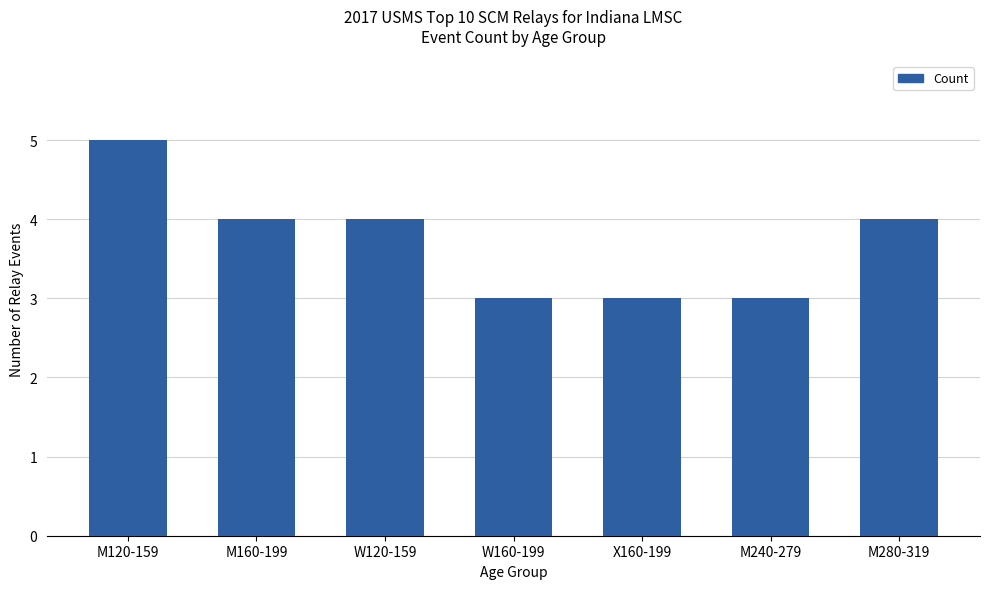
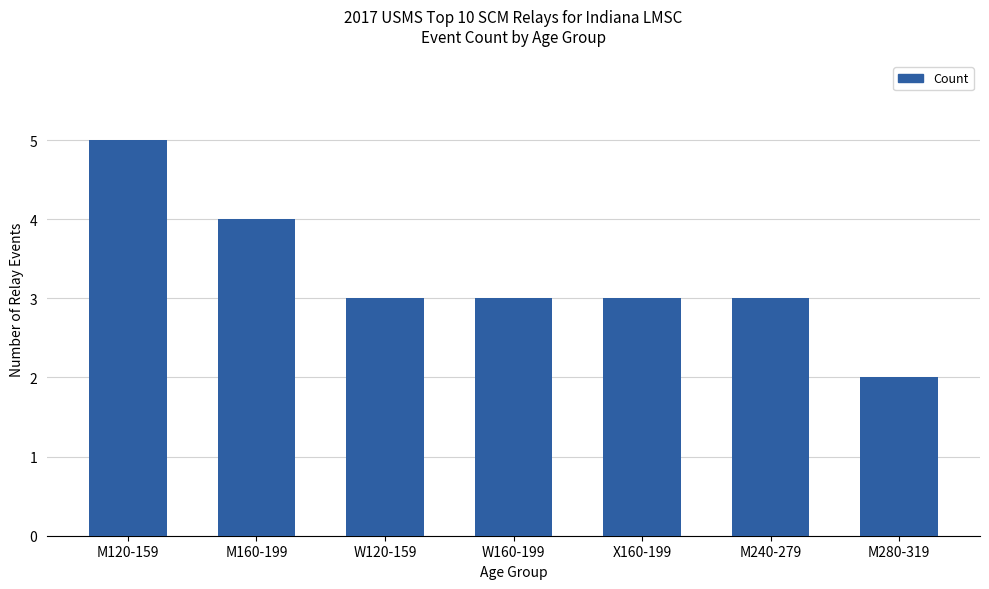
W120-159: 4 -> 3
M280-319: 4 -> 2
